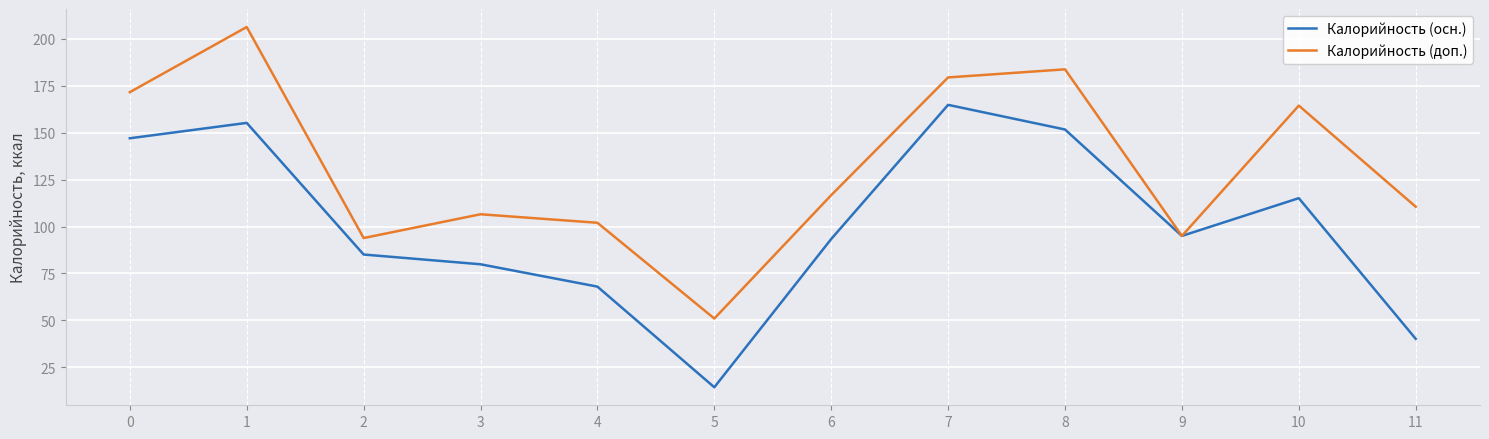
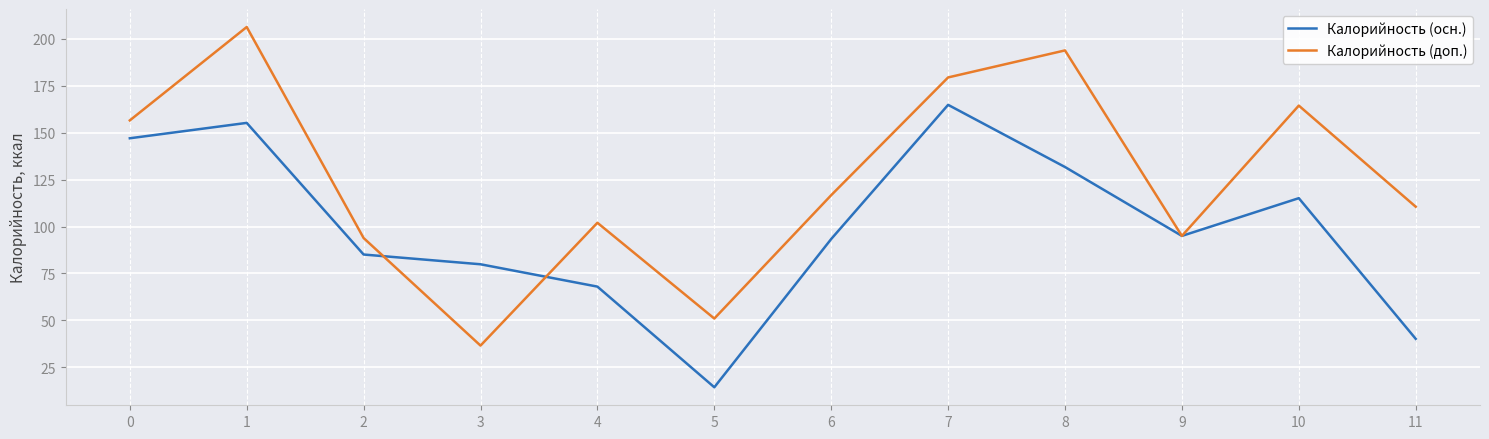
Калорийность (доп.), 0: 172 -> 157
Калорийность (доп.), 3: 107 -> 37
Калорийность (осн.), 8: 152 -> 132
Калорийность (доп.), 8: 184 -> 194
